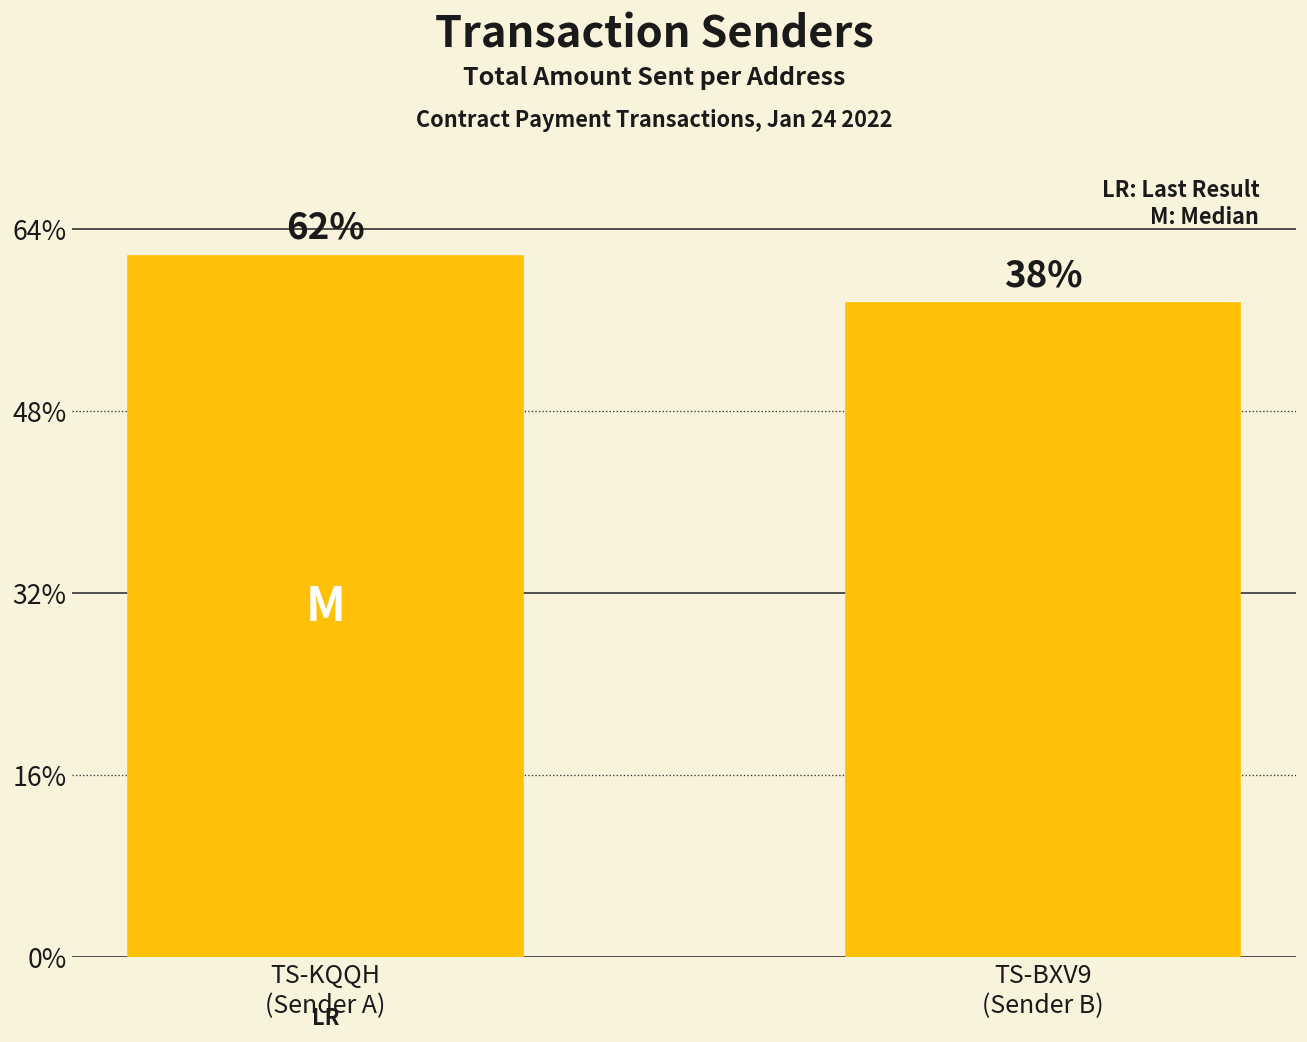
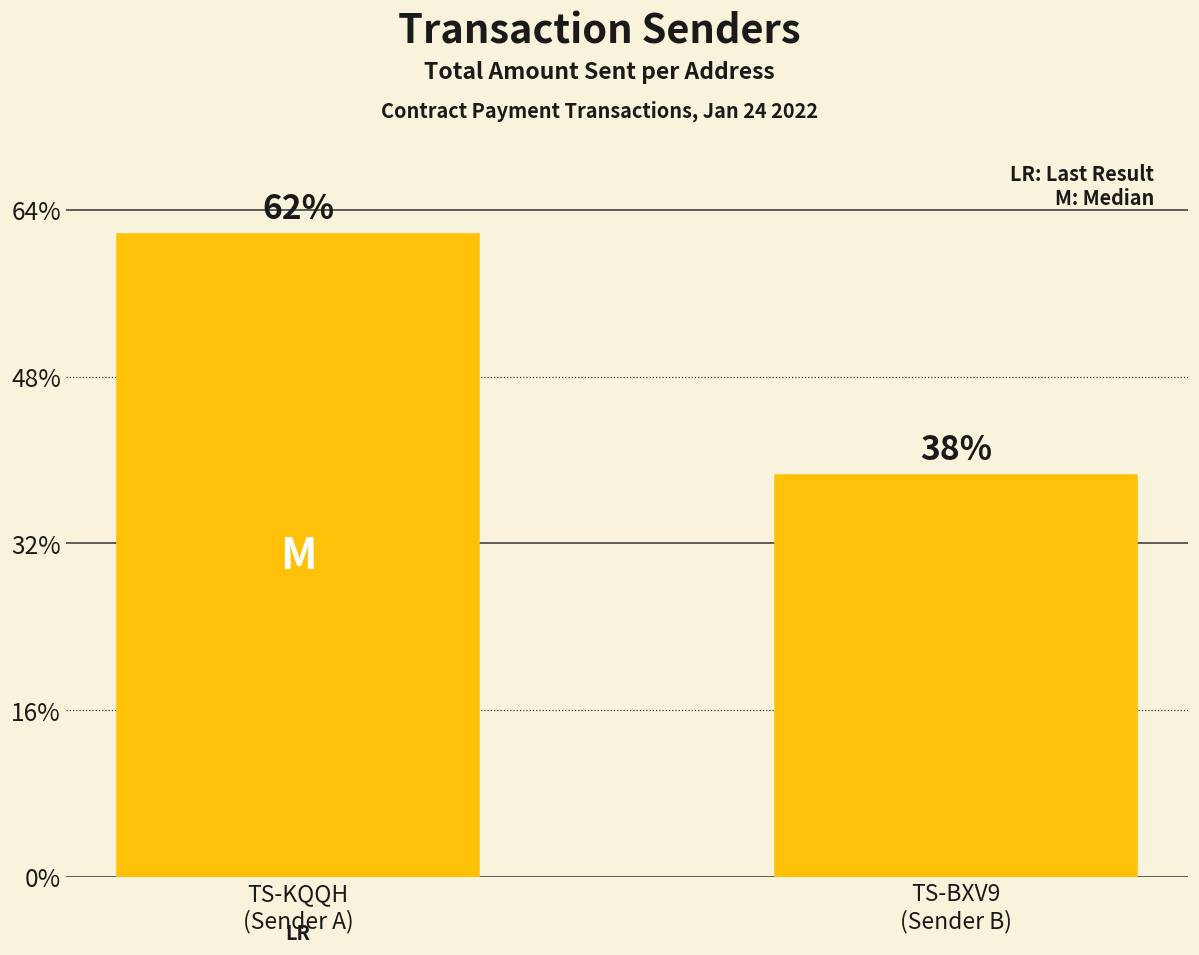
TS-BXV9 (Sender B): 57% -> 39%
